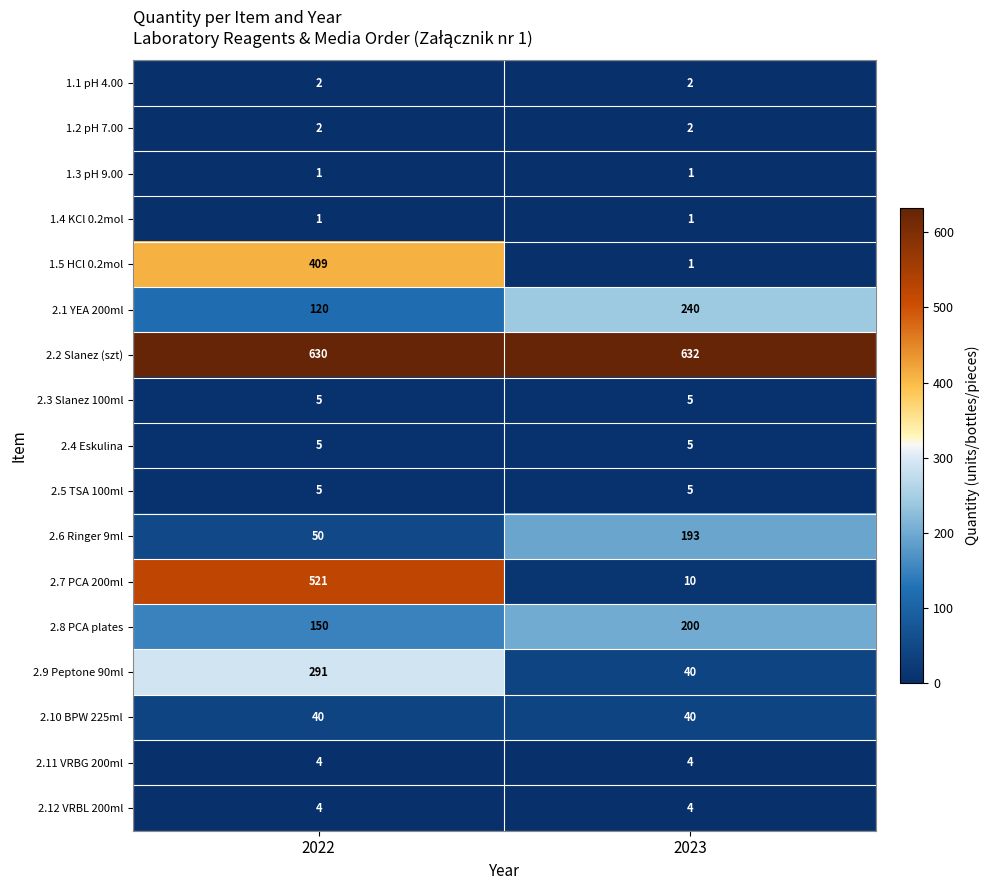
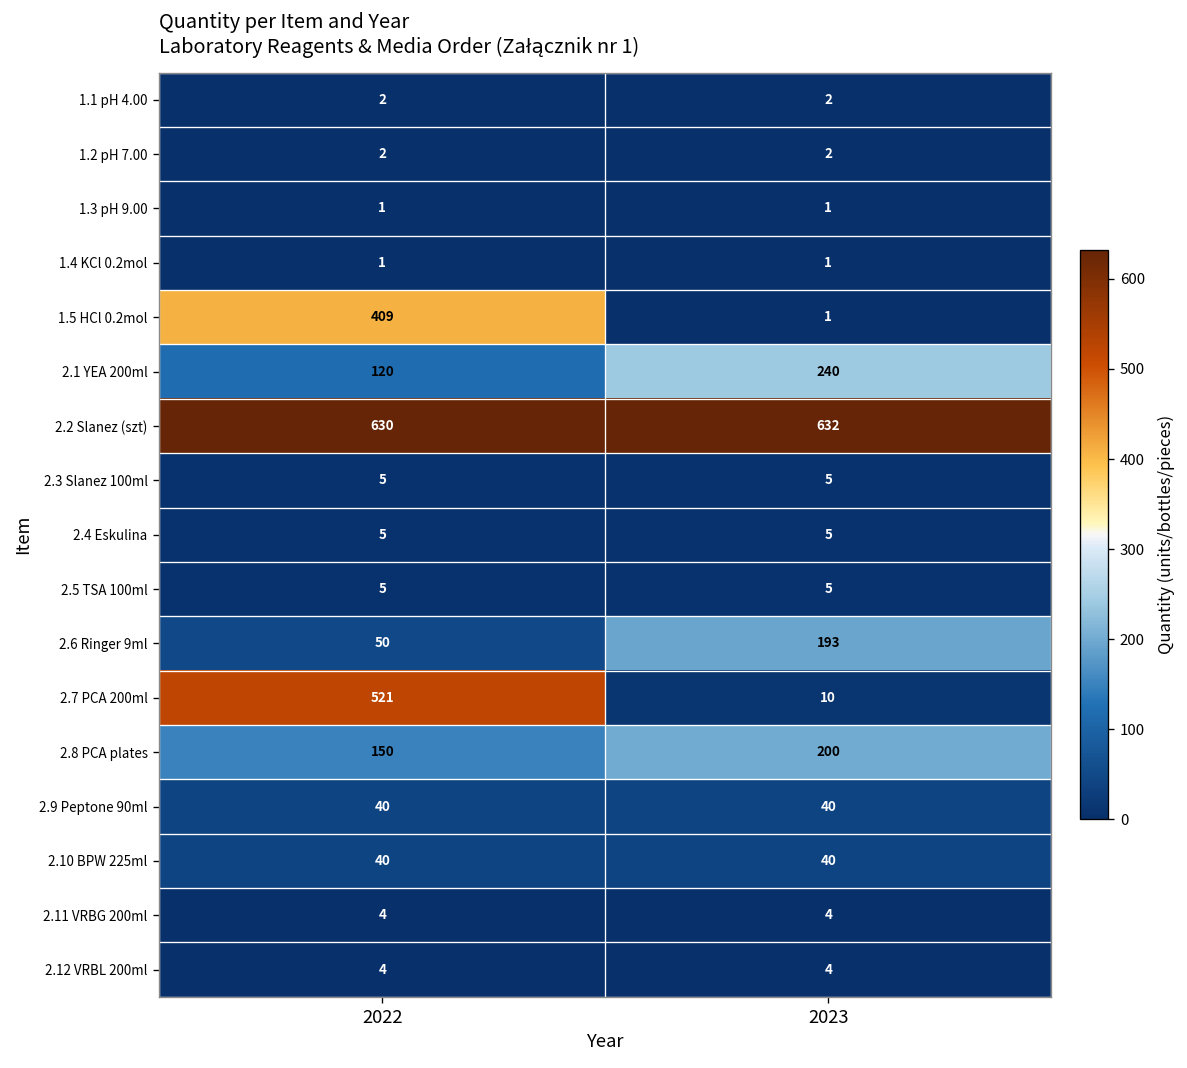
2.9 Peptone 90ml, 2022: 291 -> 40
